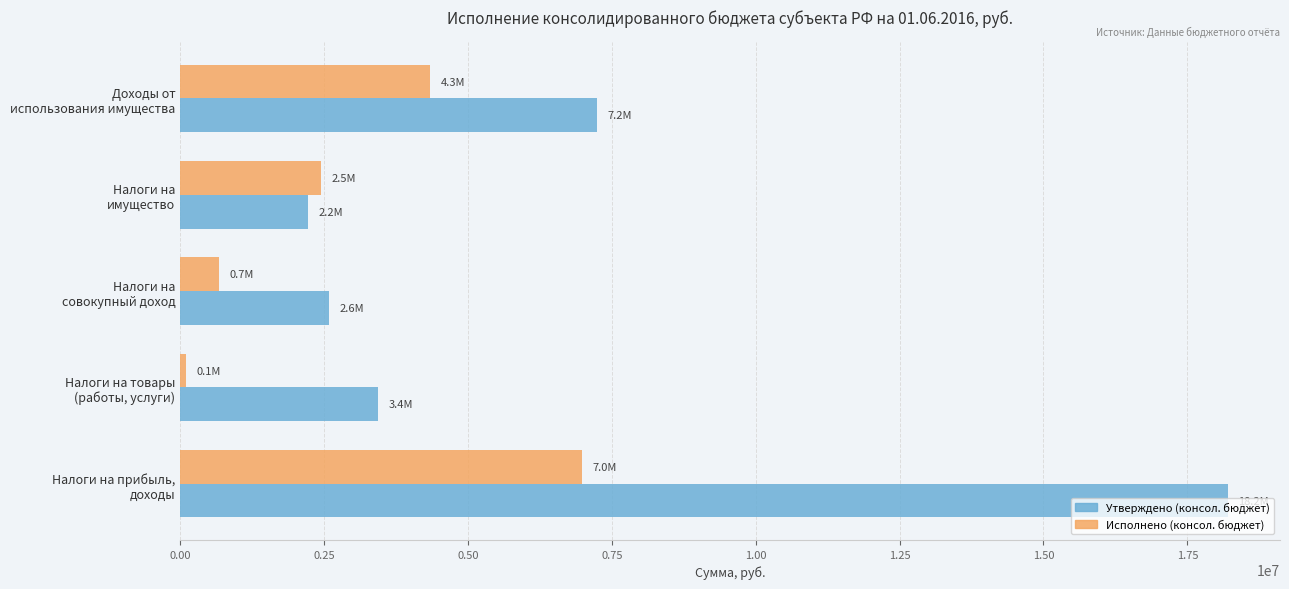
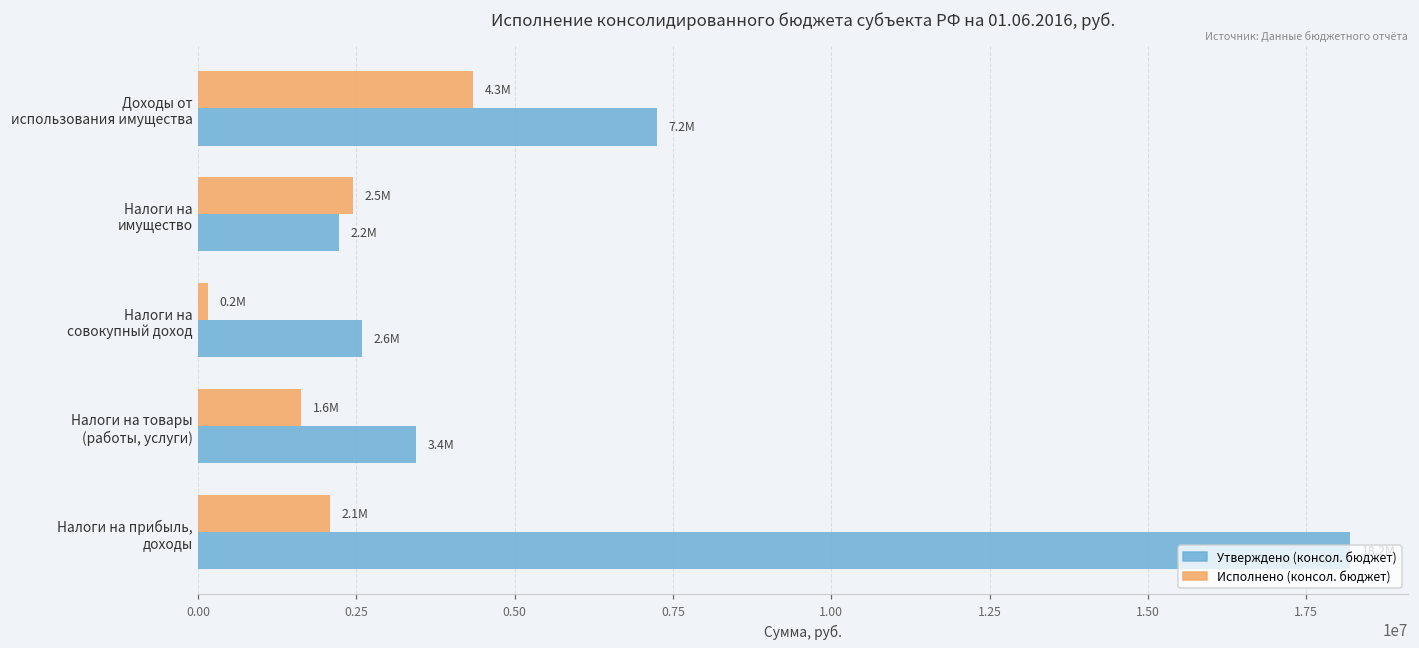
Исполнено (консол. бюджет), Налоги на совокупный доход: 0.7M -> 0.2M
Исполнено (консол. бюджет), Налоги на товары (работы, услуги): 0.1M -> 1.6M
Исполнено (консол. бюджет), Налоги на прибыль, доходы: 7.0M -> 2.1M
